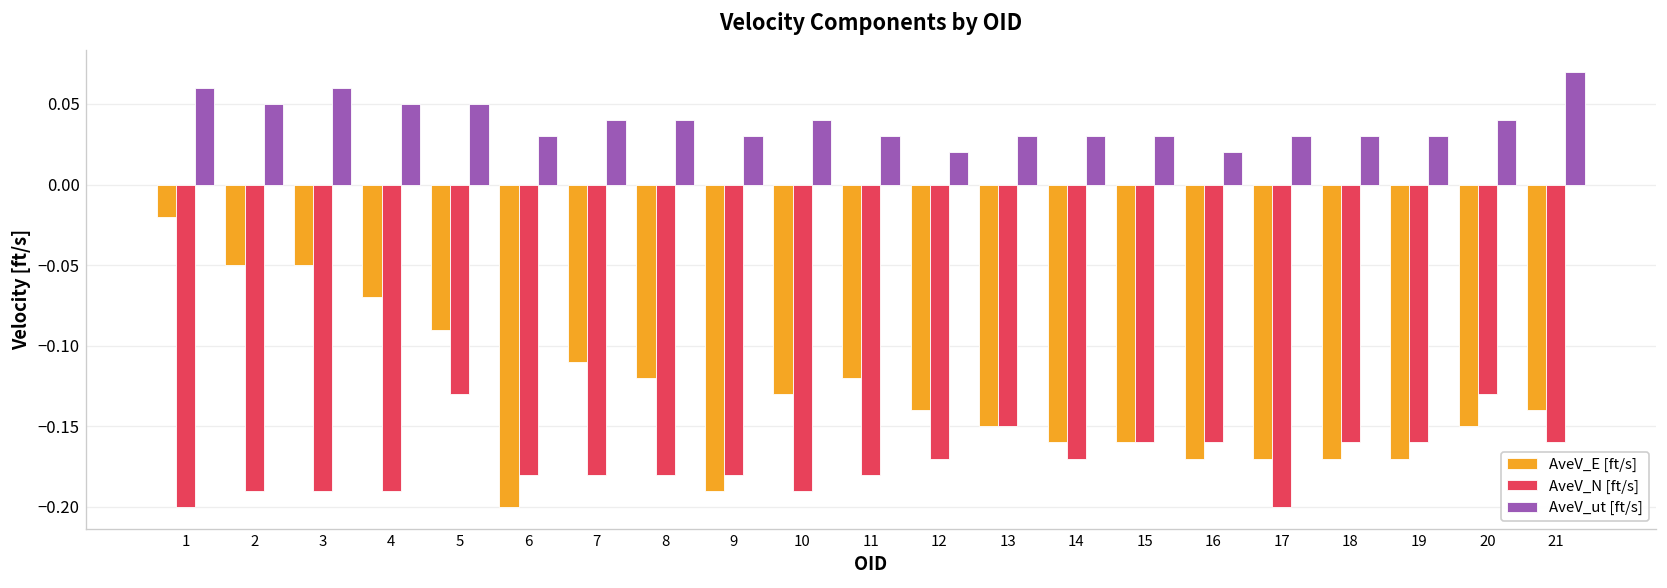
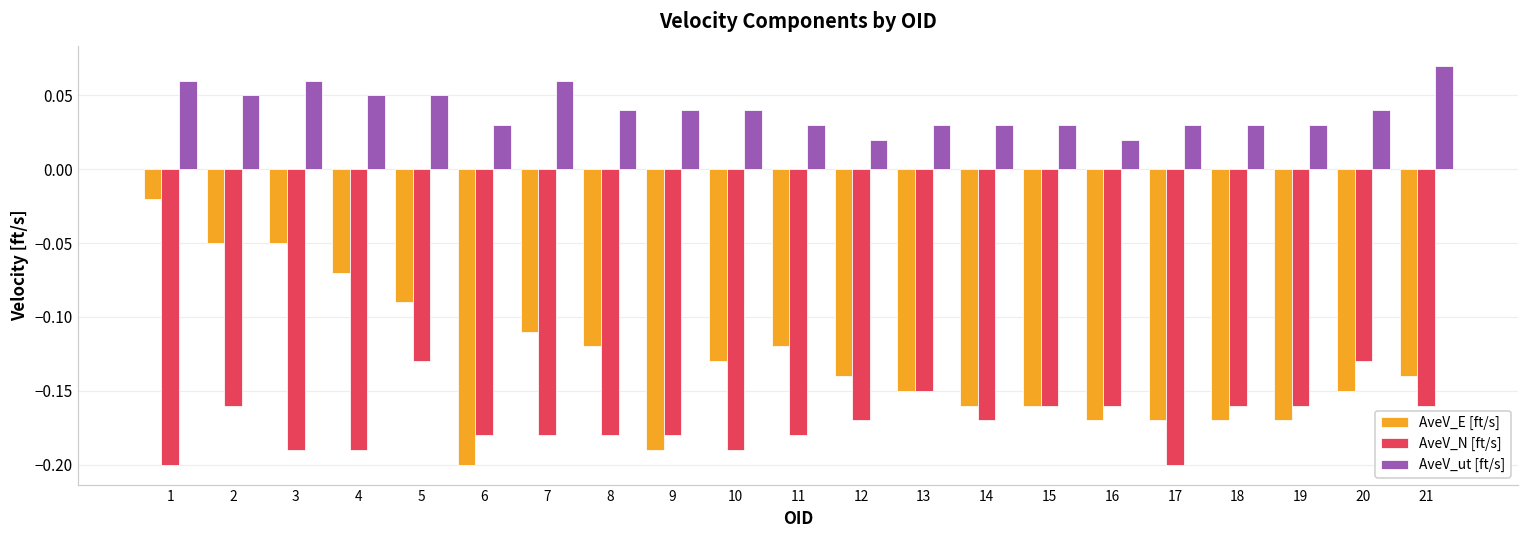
AveV_N [ft/s], 2: -0.19 -> -0.16
AveV_ut [ft/s], 7: 0.04 -> 0.06
AveV_ut [ft/s], 9: 0.03 -> 0.04
